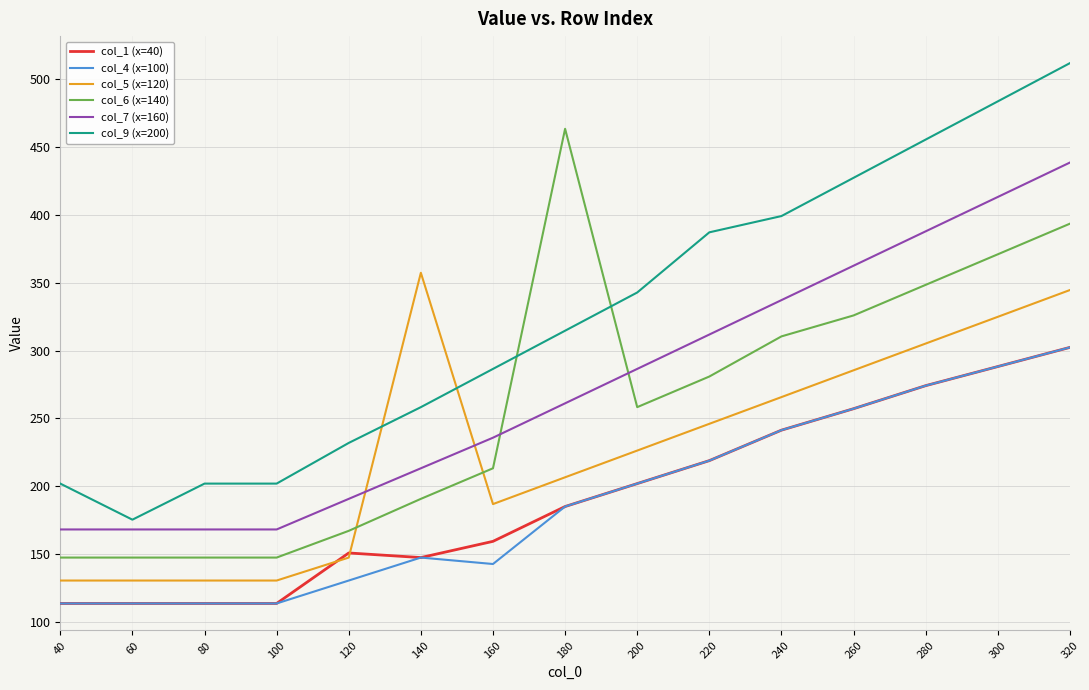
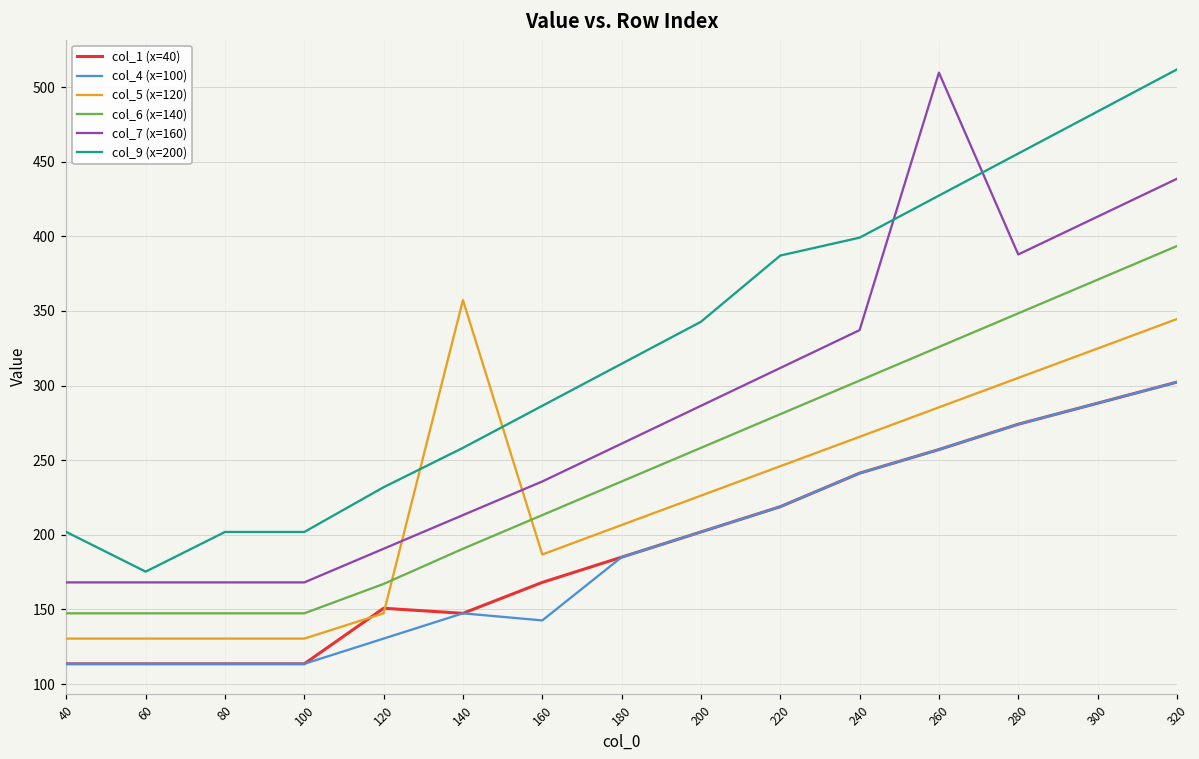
col_1 (x=40), 160: 159 -> 168
col_6 (x=140), 180: 463 -> 236
col_6 (x=140), 240: 310 -> 303
col_7 (x=160), 260: 363 -> 510
